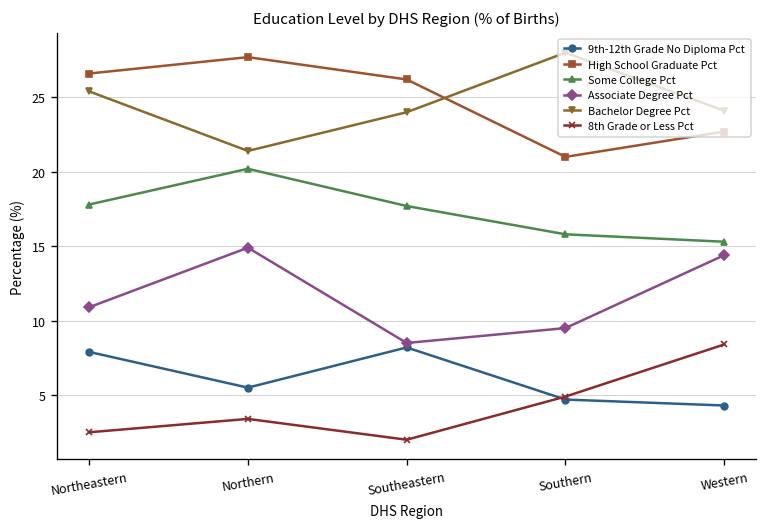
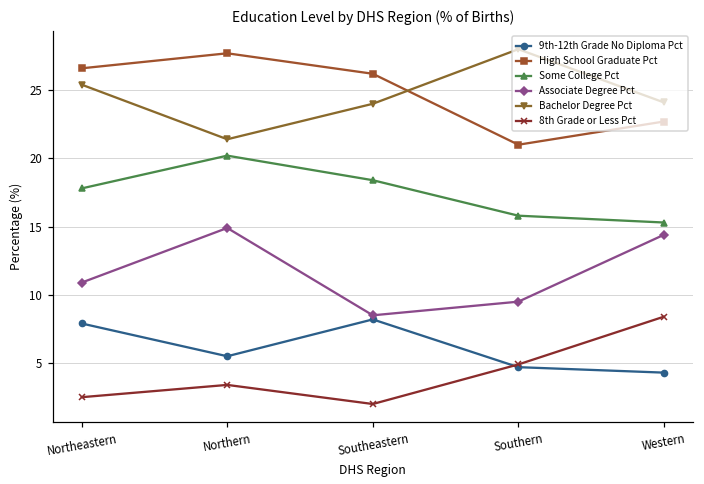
Some College Pct, Southeastern: 17.7 -> 18.4
